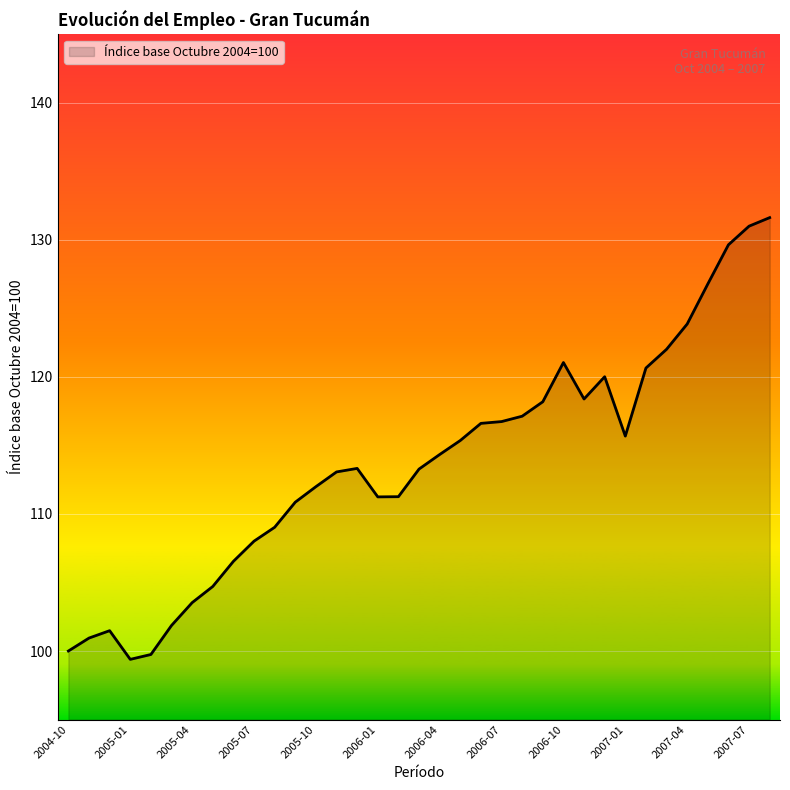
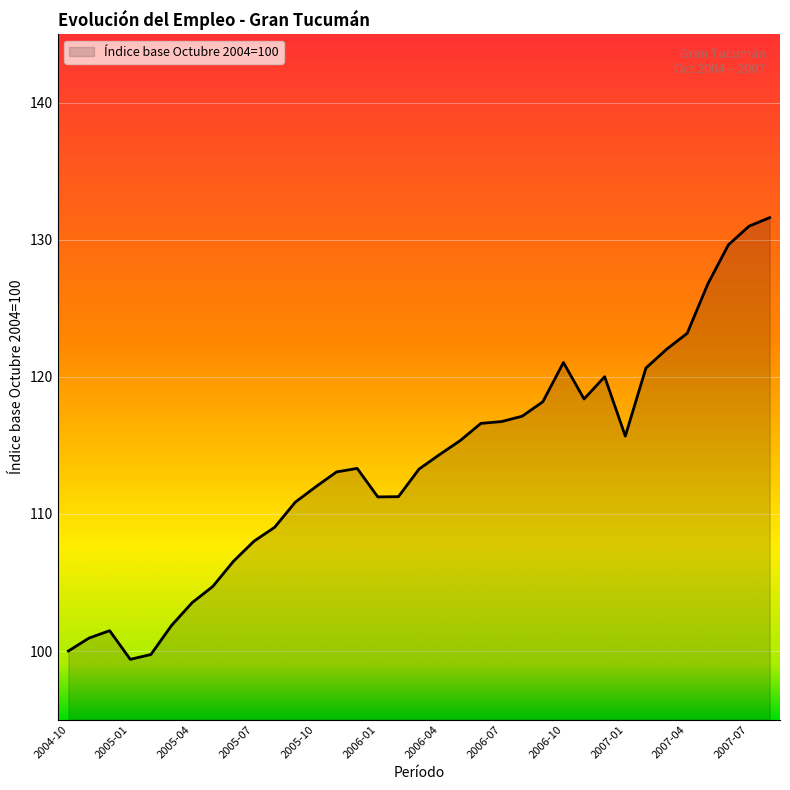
2007-04: 123.9 -> 123.2
